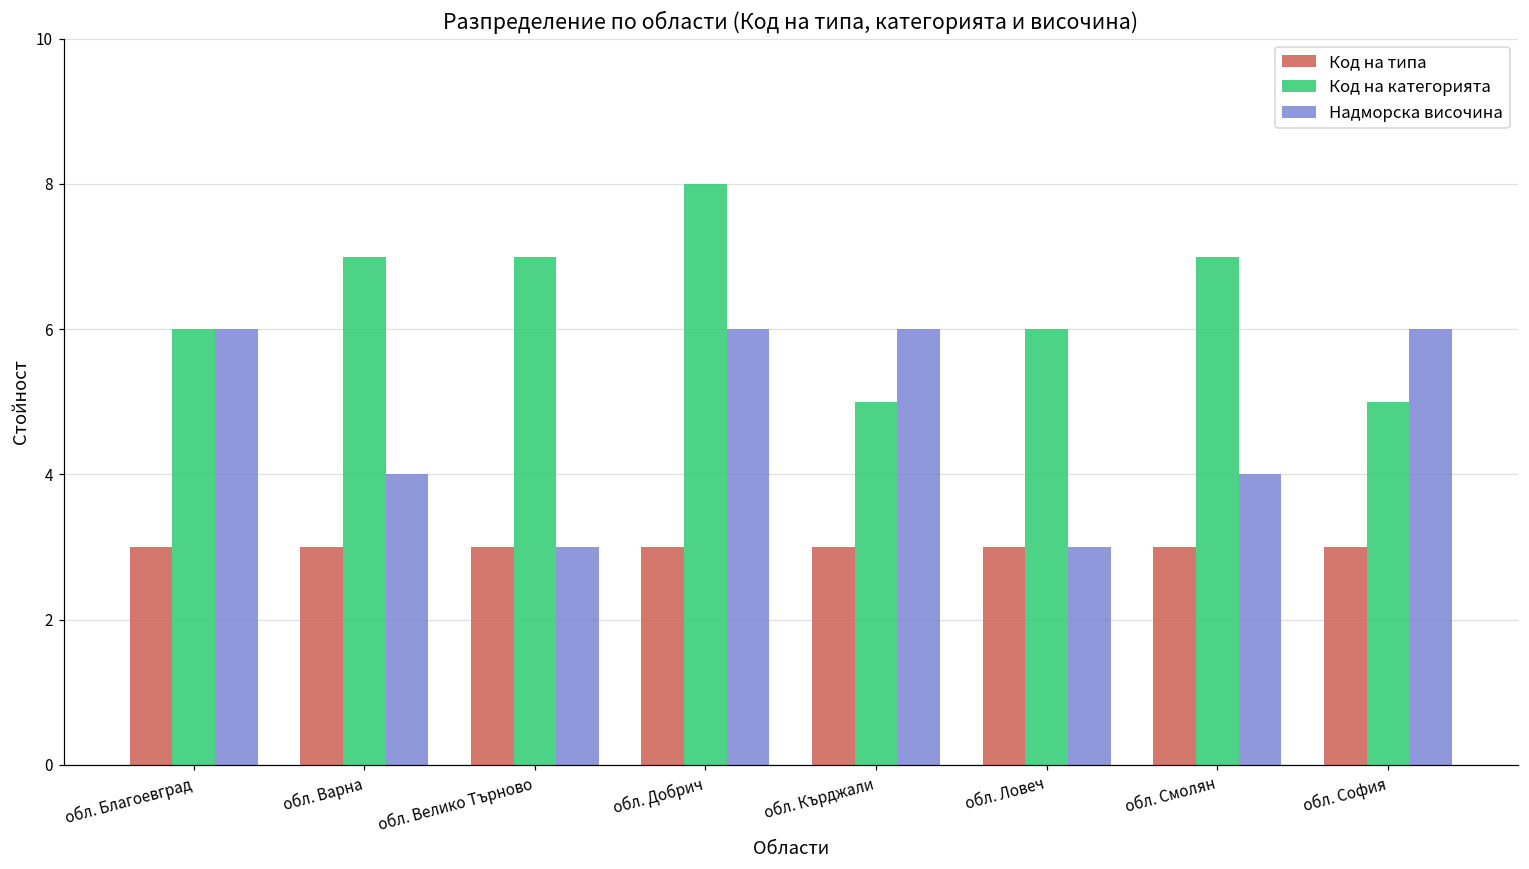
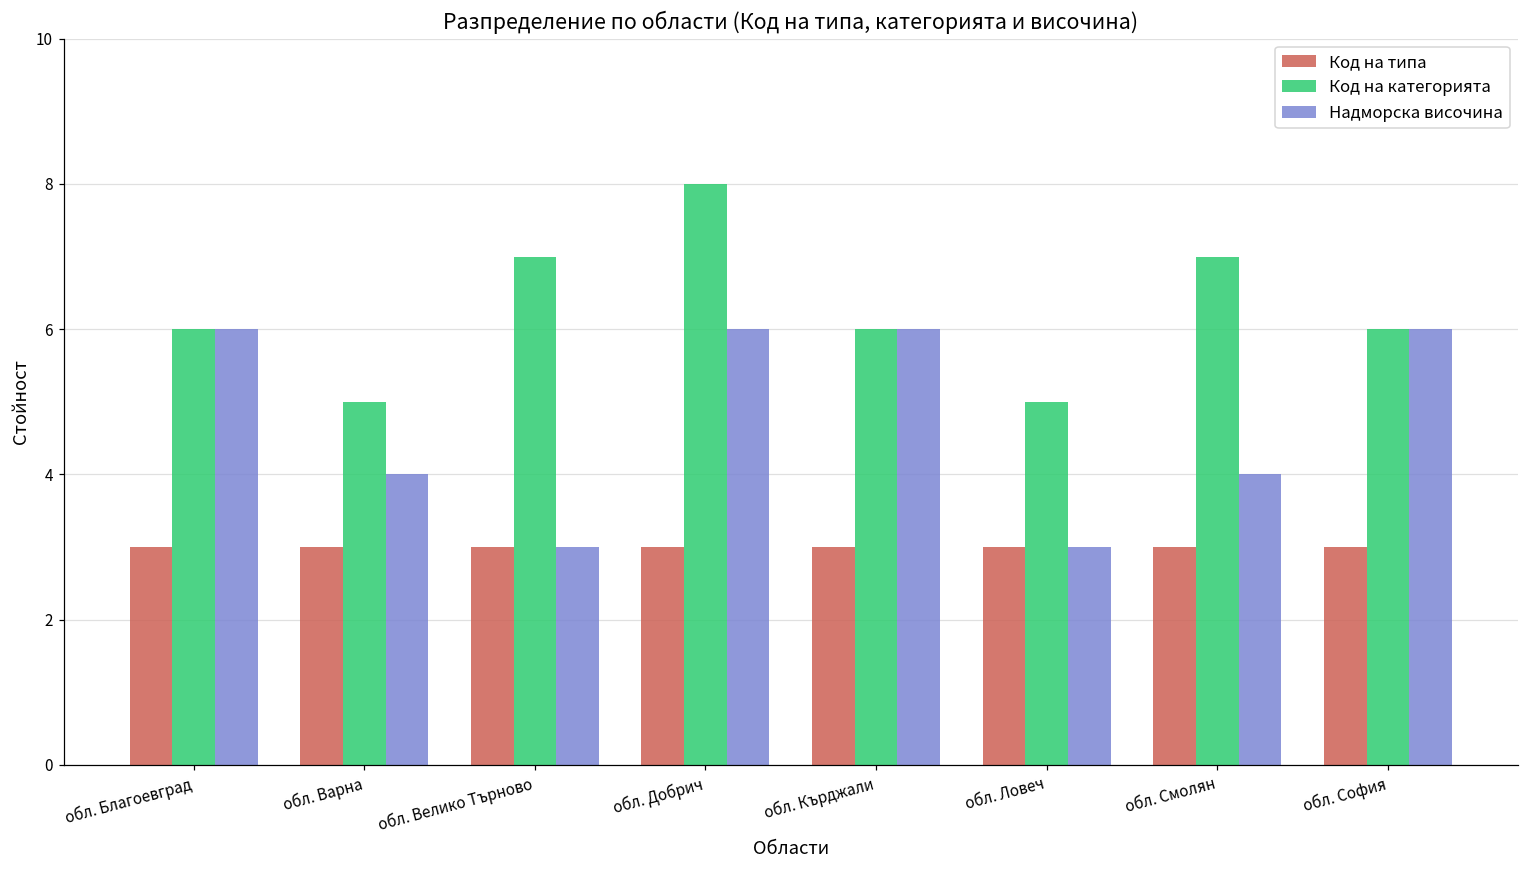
Код на категорията, обл. Варна: 7 -> 5
Код на категорията, обл. Кърджали: 5 -> 6
Код на категорията, обл. Ловеч: 6 -> 5
Код на категорията, обл. София: 5 -> 6
